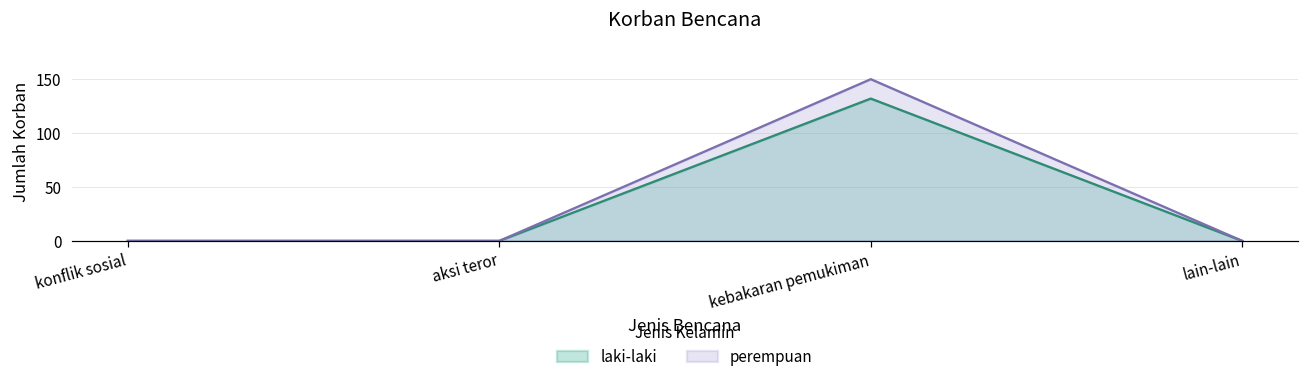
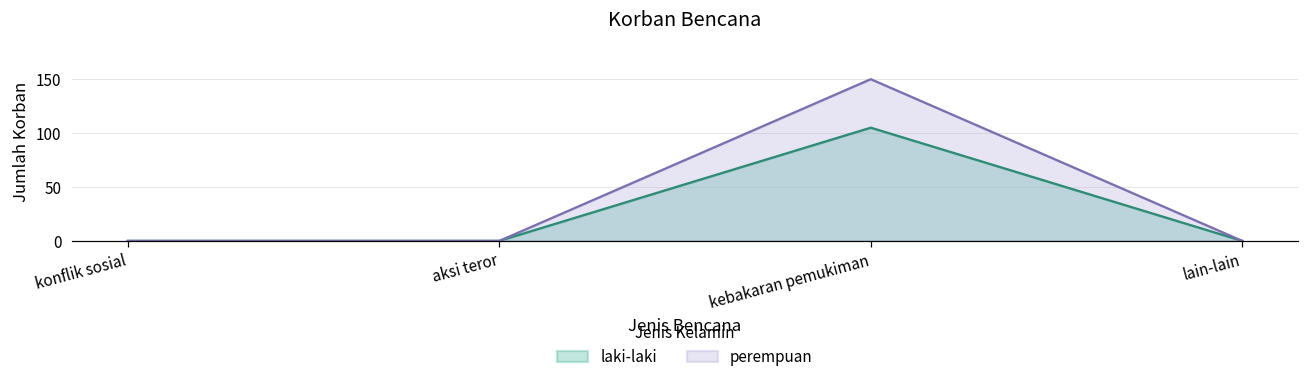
laki-laki, kebakaran pemukiman: 130 -> 110
